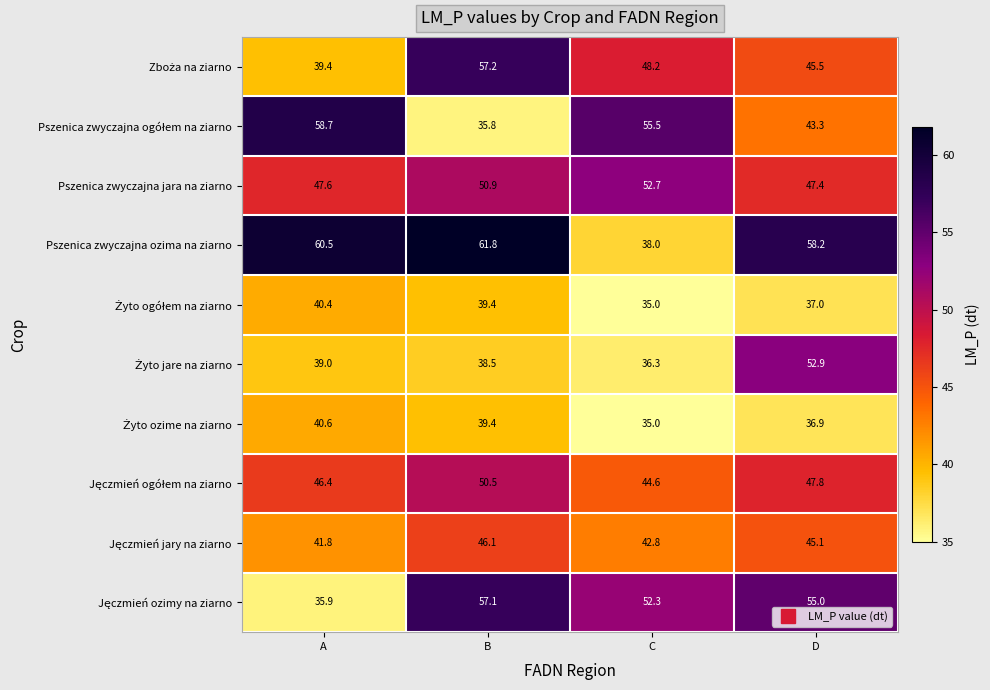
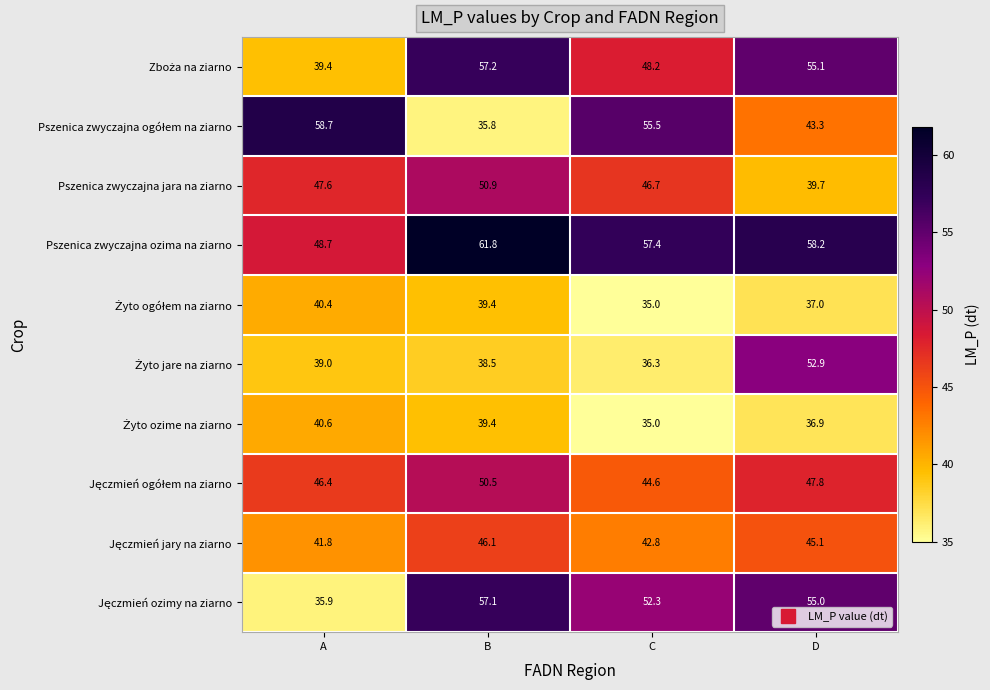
Zboża na ziarno, D: 45.5 -> 55.1
Pszenica zwyczajna jara na ziarno, C: 52.7 -> 46.7
Pszenica zwyczajna jara na ziarno, D: 47.4 -> 39.7
Pszenica zwyczajna ozima na ziarno, A: 60.5 -> 48.7
Pszenica zwyczajna ozima na ziarno, C: 38.0 -> 57.4
